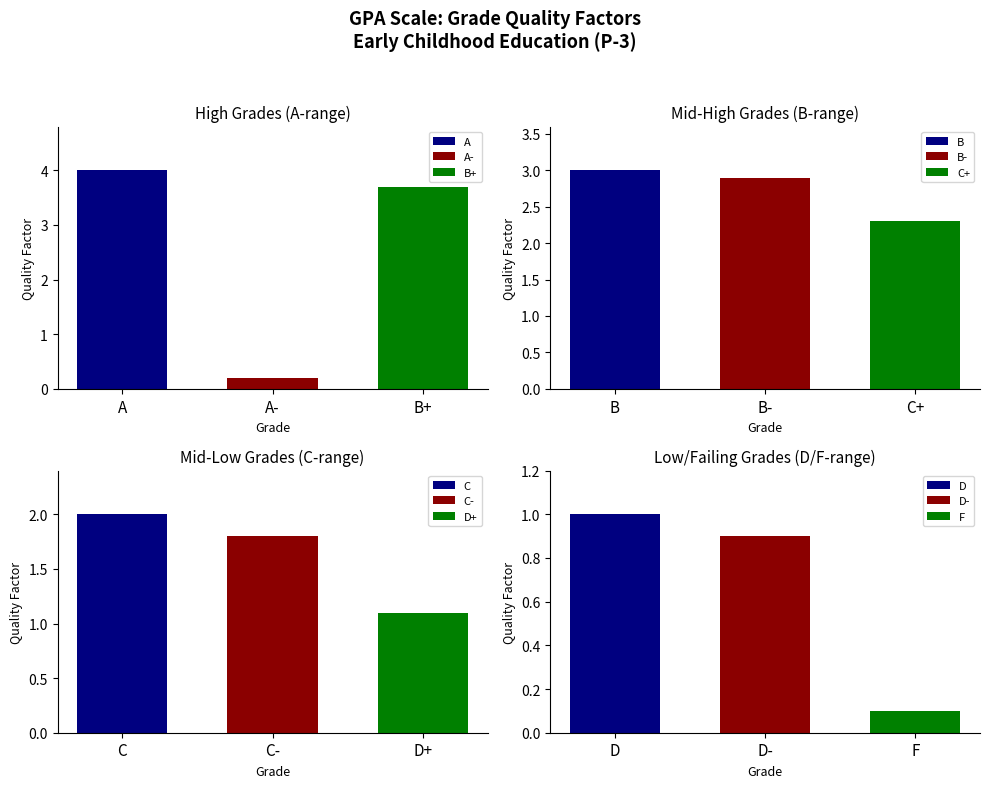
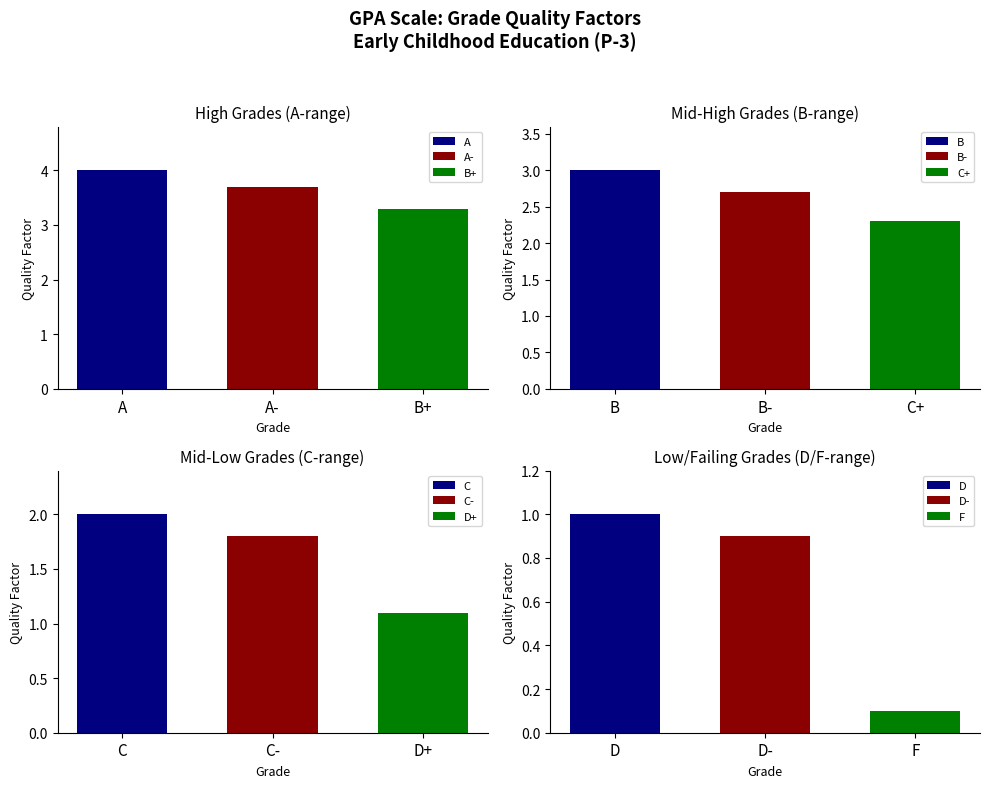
High Grades (A-range), A-: 0.2 -> 3.7
High Grades (A-range), B+: 3.7 -> 3.3
Mid-High Grades (B-range), B-: 2.9 -> 2.7
